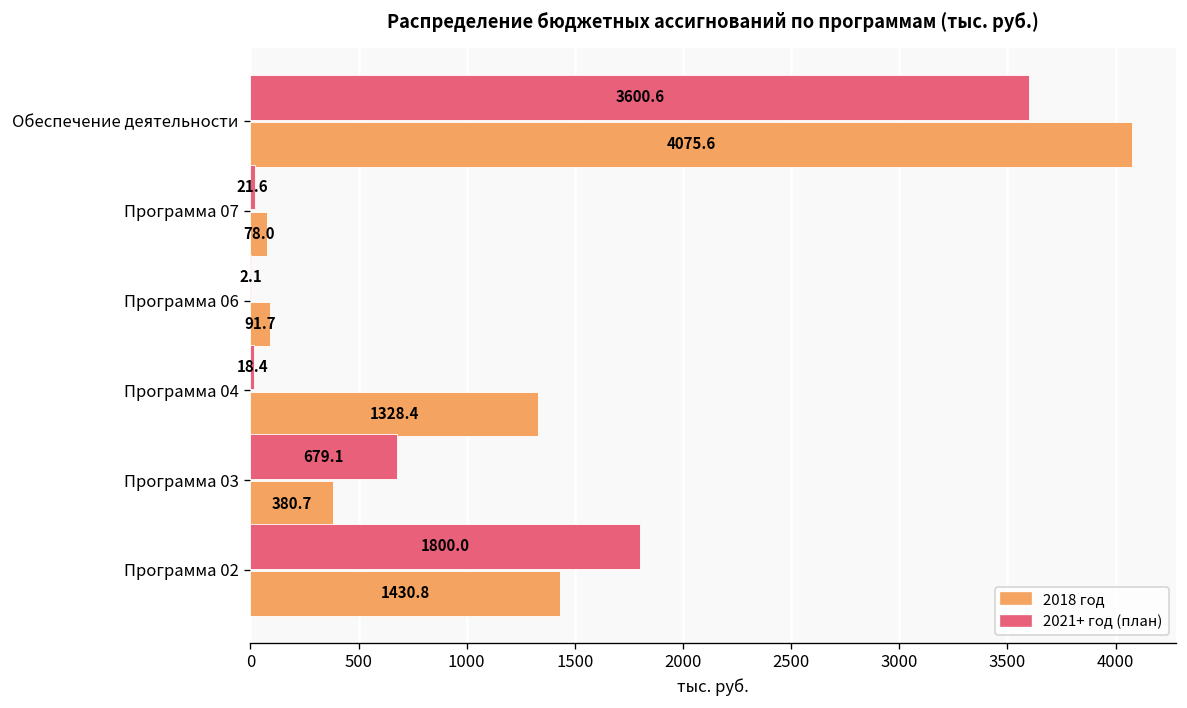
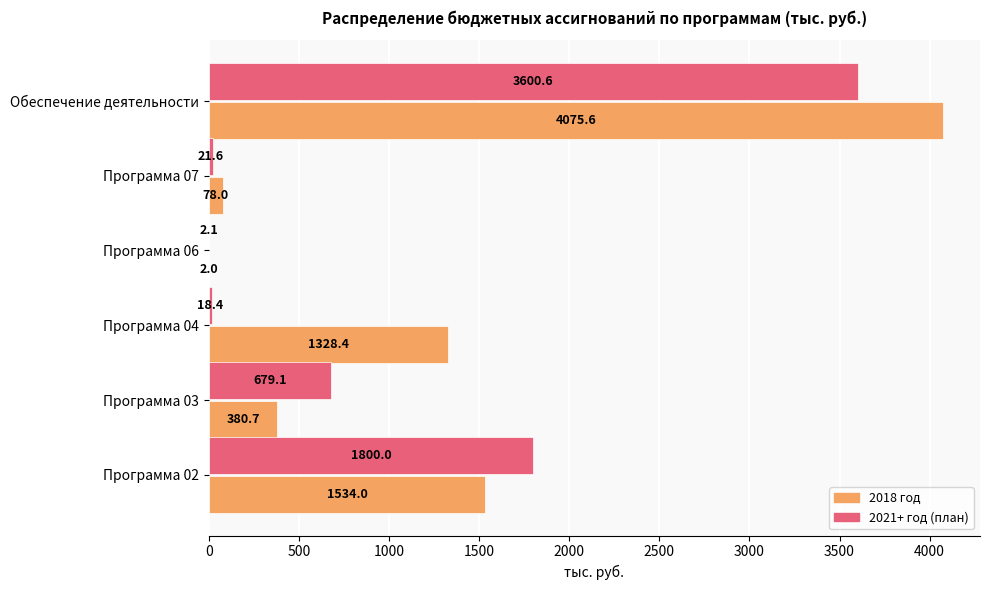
2018 год, Программа 06: 91.7 -> 2.0
2018 год, Программа 02: 1430.8 -> 1534.0
